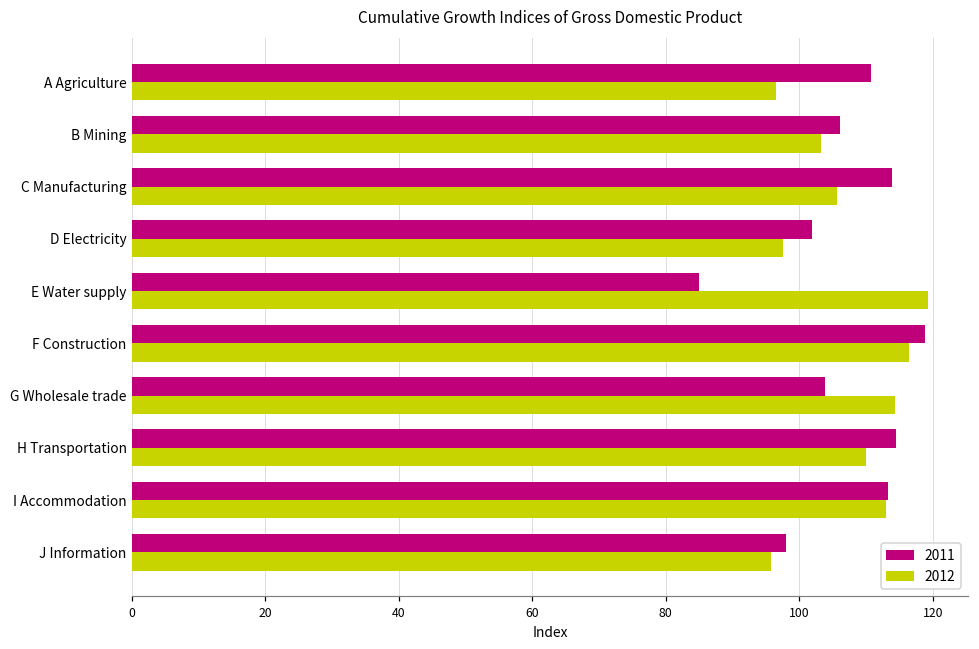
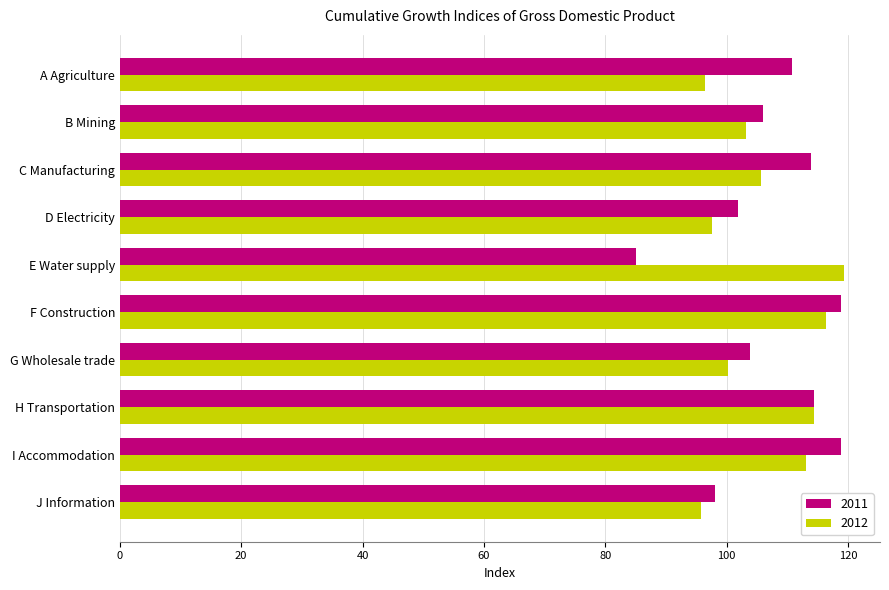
2012, G Wholesale trade: 114 -> 100
2012, H Transportation: 110 -> 114
2011, I Accommodation: 113 -> 119
